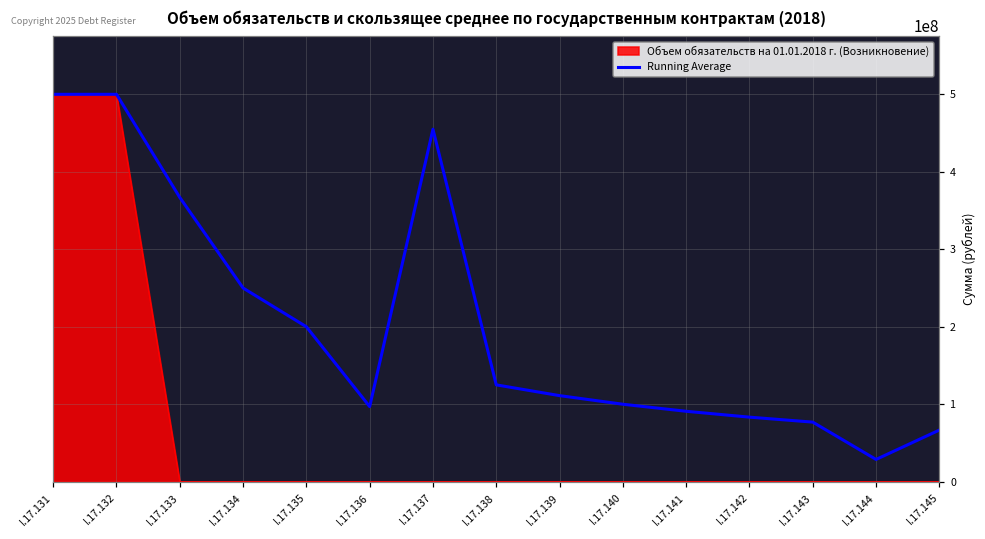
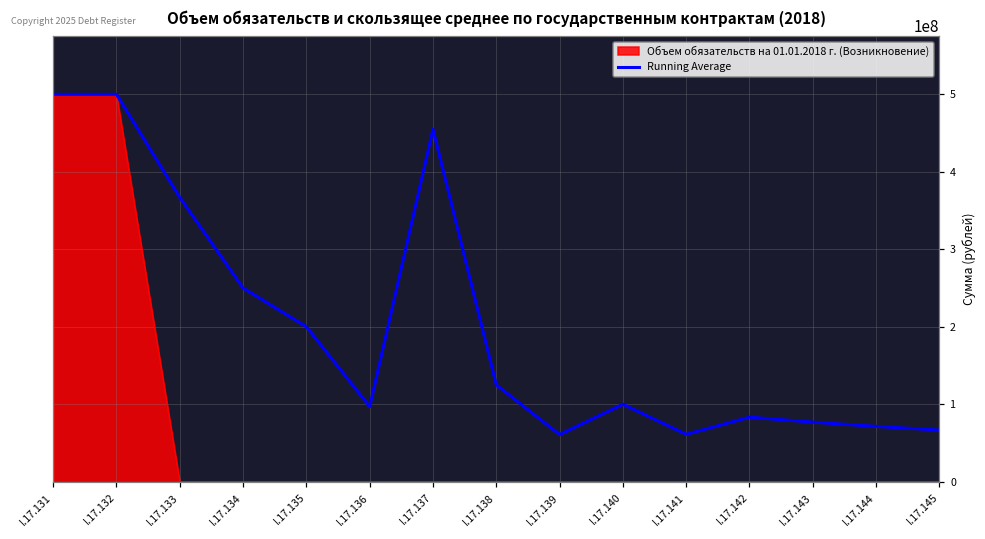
Running Average, I.17.139: 110000000 -> 60000000
Running Average, I.17.141: 90000000 -> 60000000
Running Average, I.17.144: 30000000 -> 70000000
